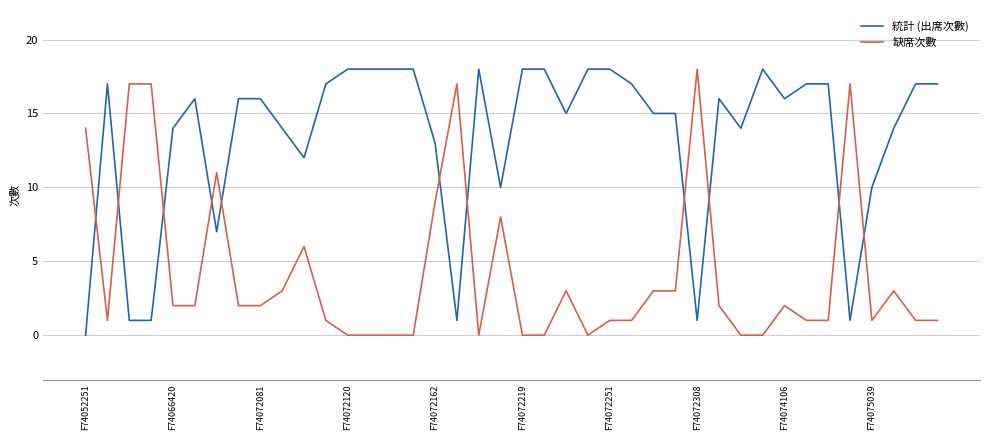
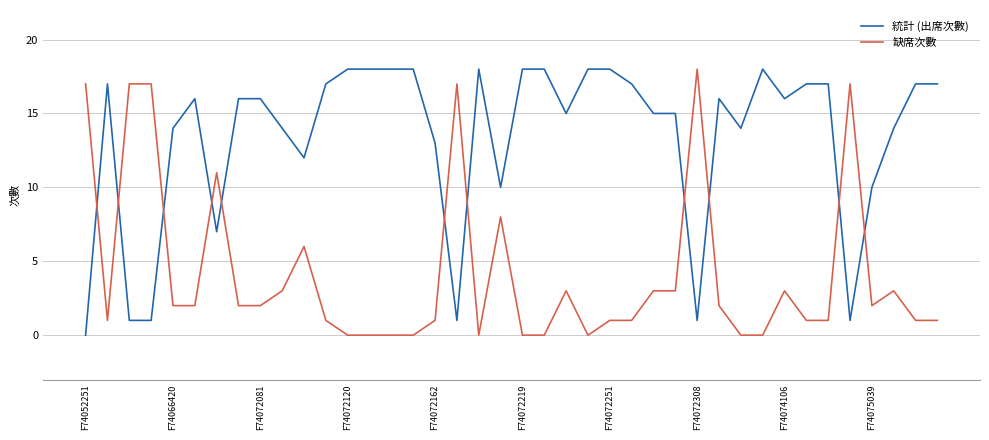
缺席次數, F74052251: 14 -> 17
缺席次數, F74072162: 9 -> 1
缺席次數, F74074106: 2 -> 3
缺席次數, F74075039: 1 -> 2
